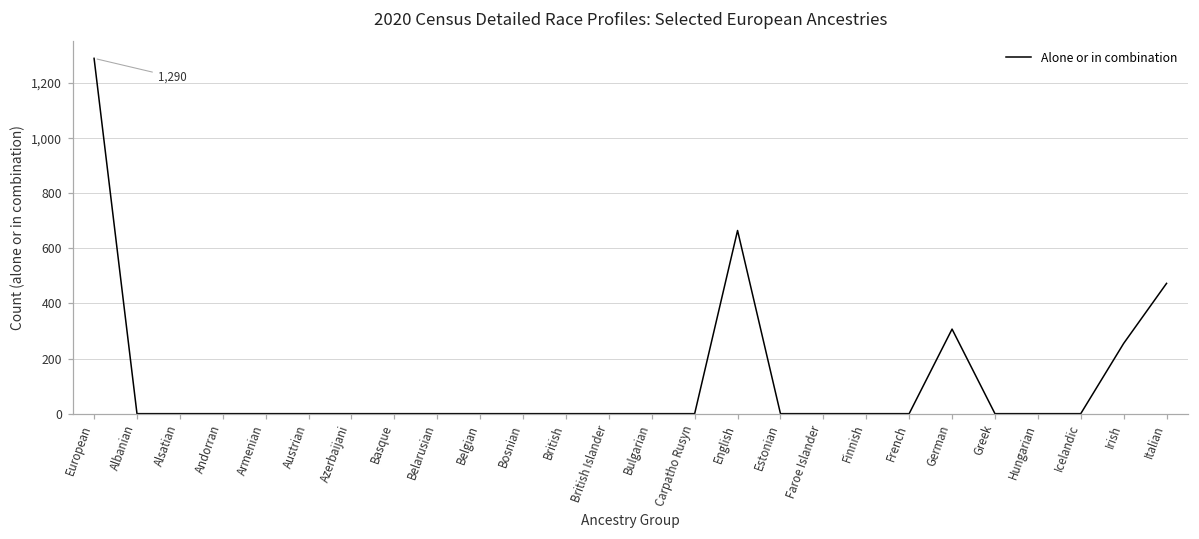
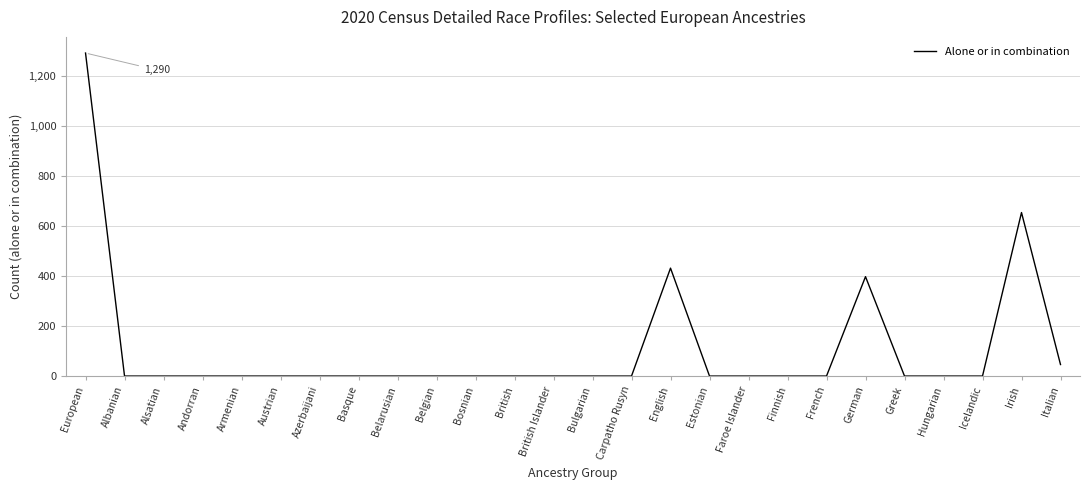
English: 670 -> 430
German: 310 -> 400
Irish: 260 -> 650
Italian: 470 -> 50
